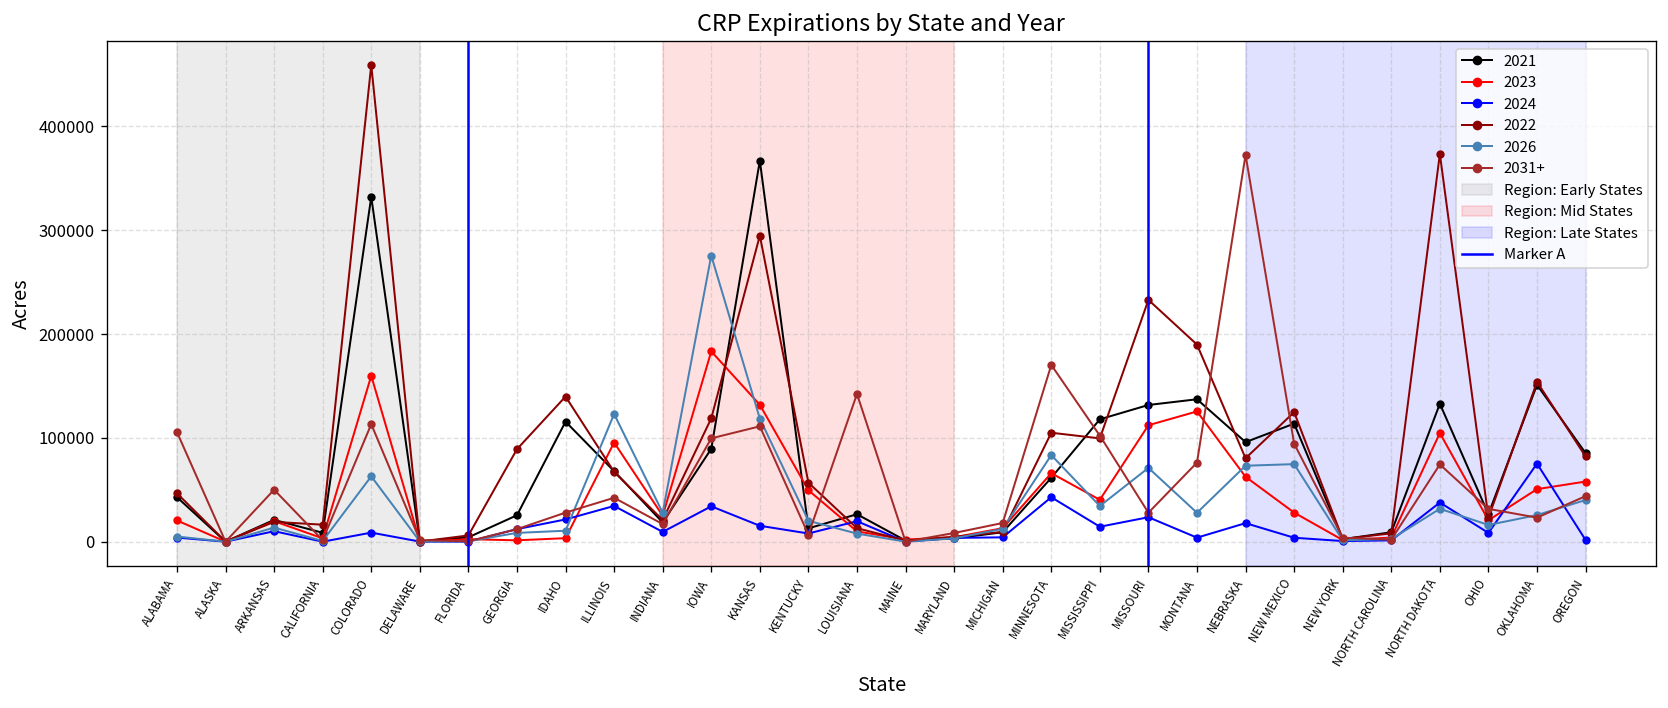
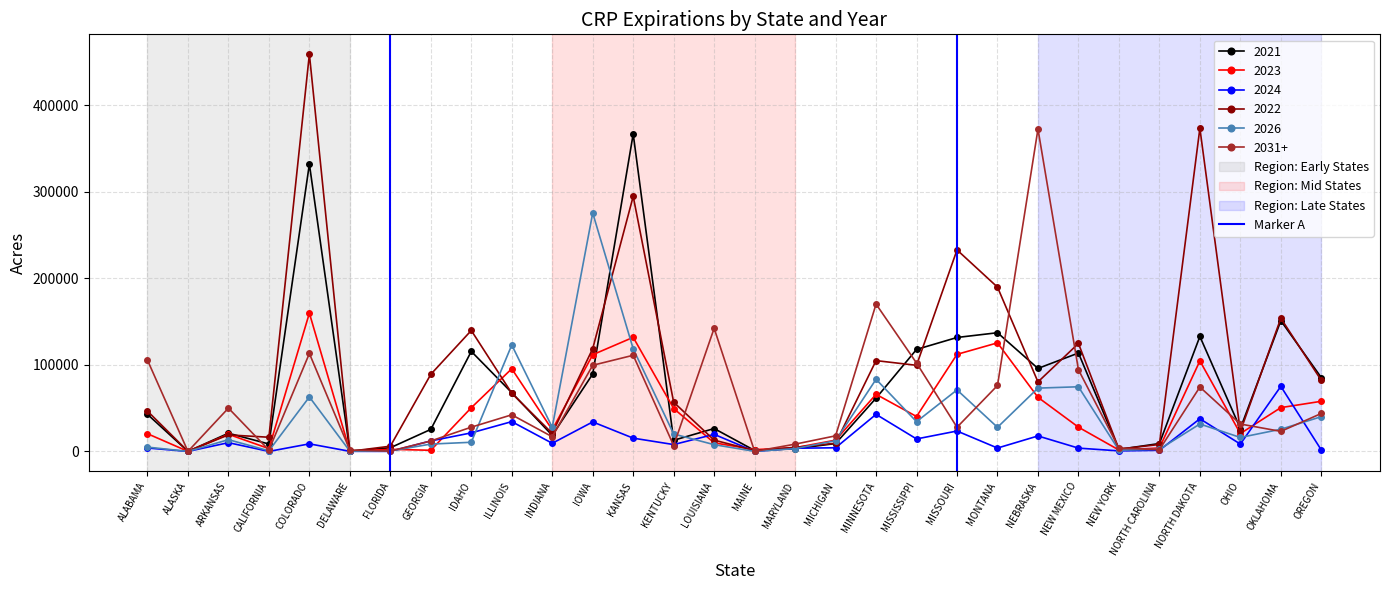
2023, IDAHO: 0 -> 50000
2023, IOWA: 180000 -> 110000
